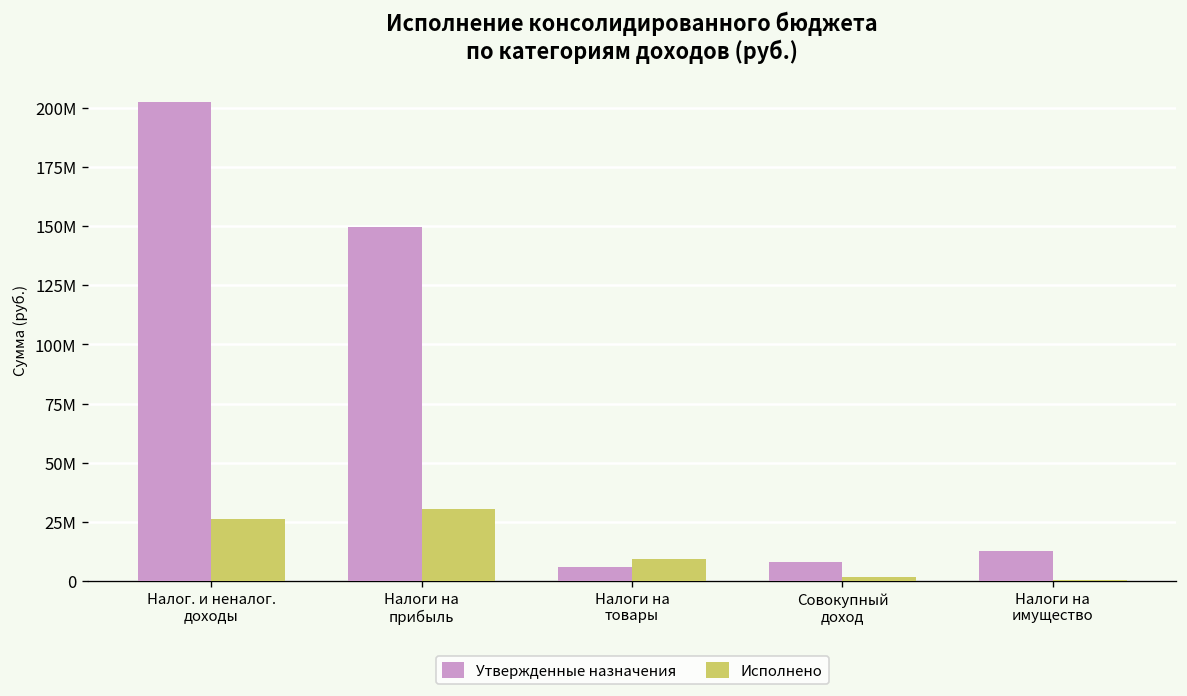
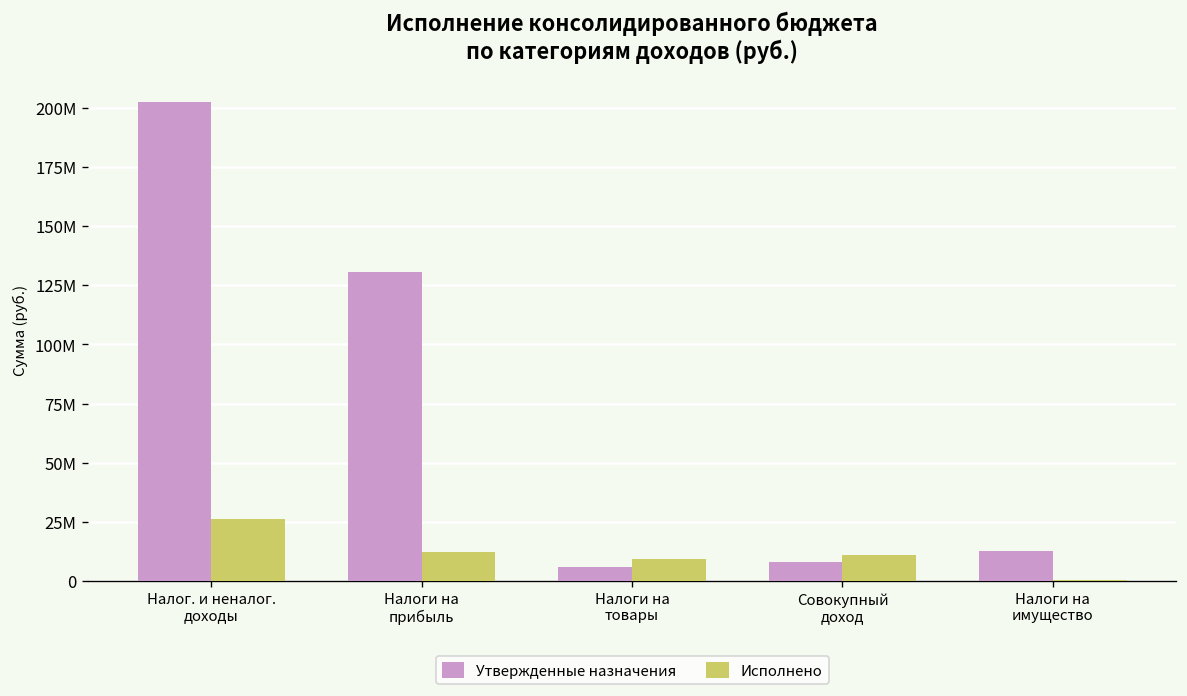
Утвержденные назначения, Налоги на прибыль: 149000000 -> 130000000
Исполнено, Налоги на прибыль: 30000000 -> 12000000
Исполнено, Совокупный доход: 2000000 -> 11000000
